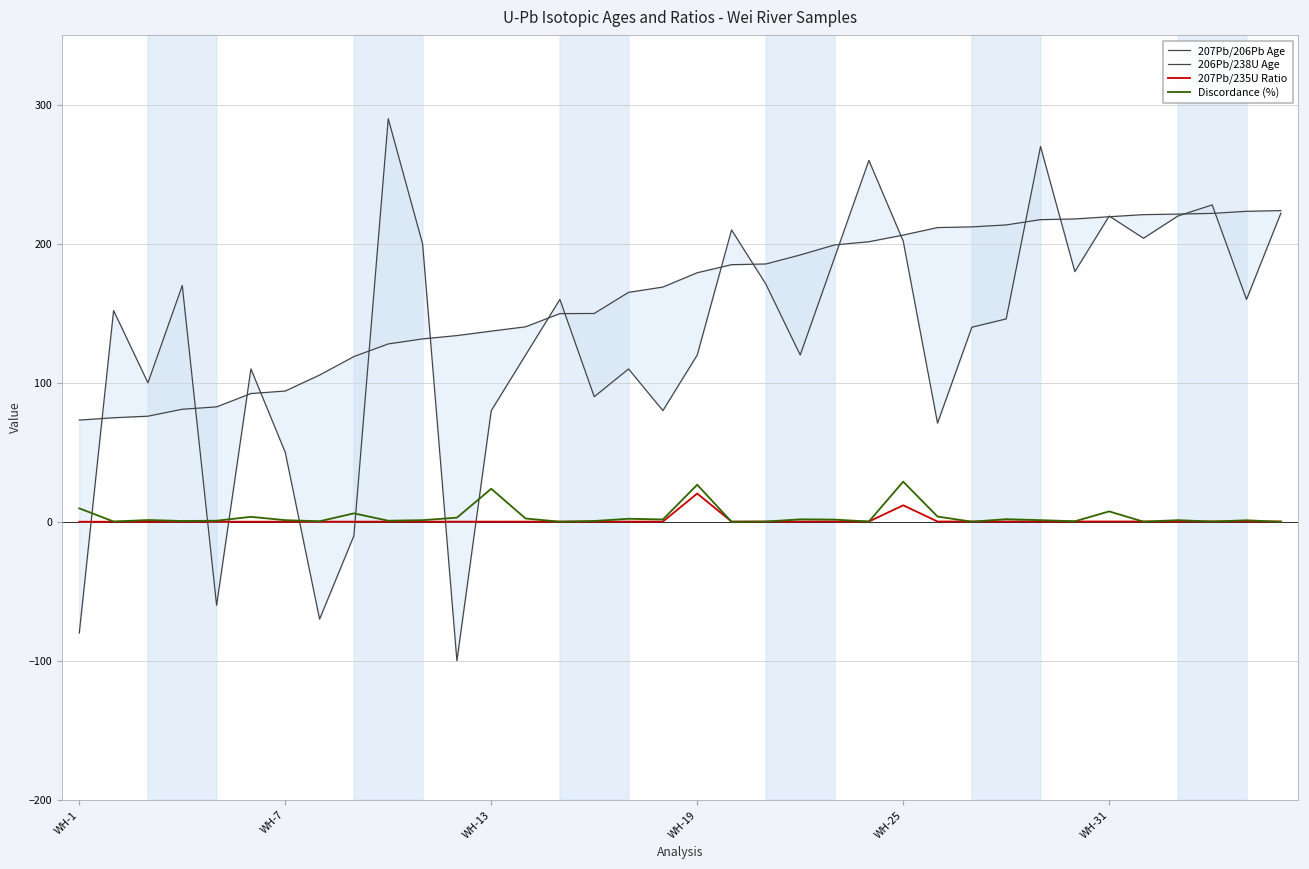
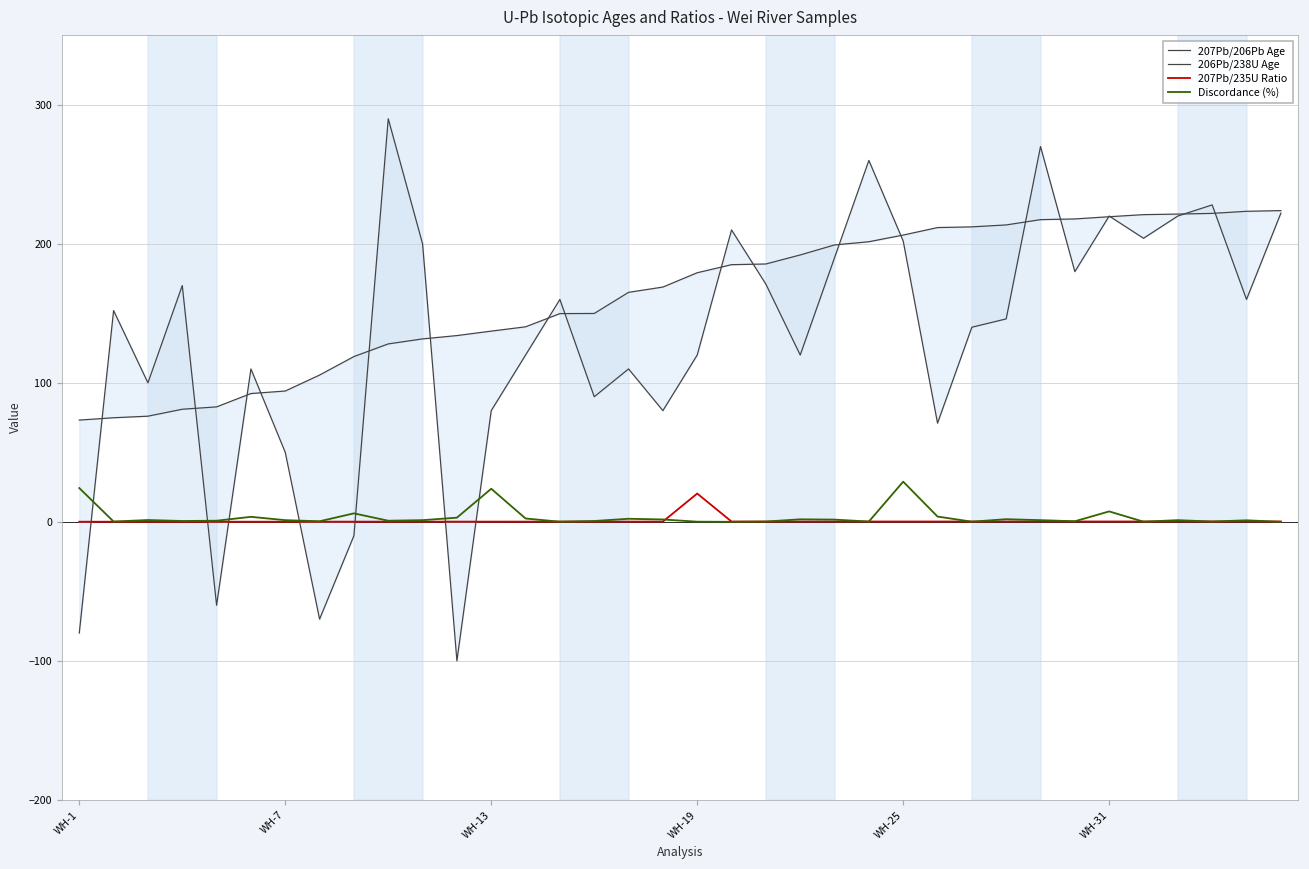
Discordance (%), WH-1: 10 -> 24
Discordance (%), WH-19: 27 -> 0
207Pb/235U Ratio, WH-25: 12 -> 0
